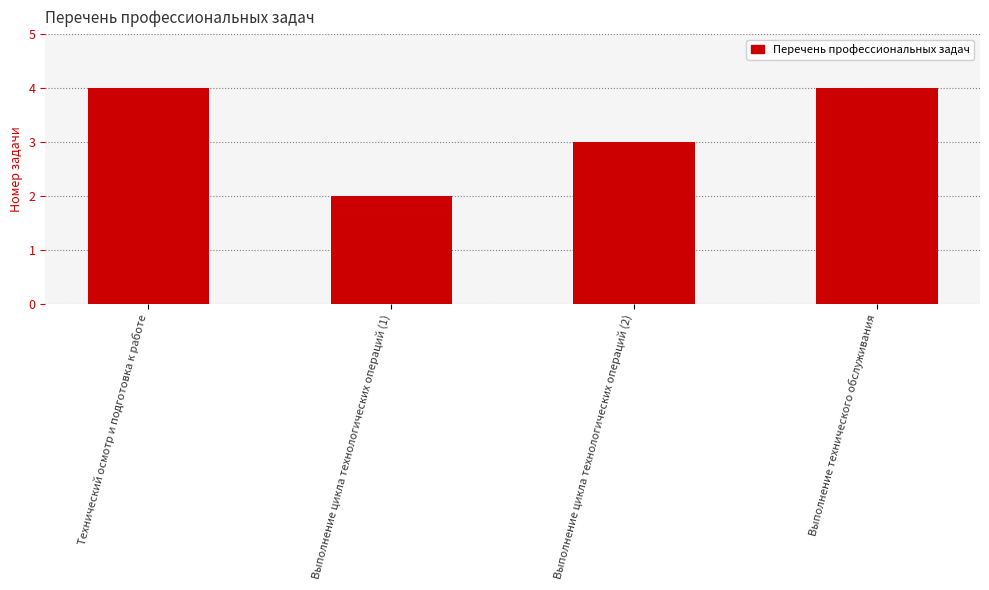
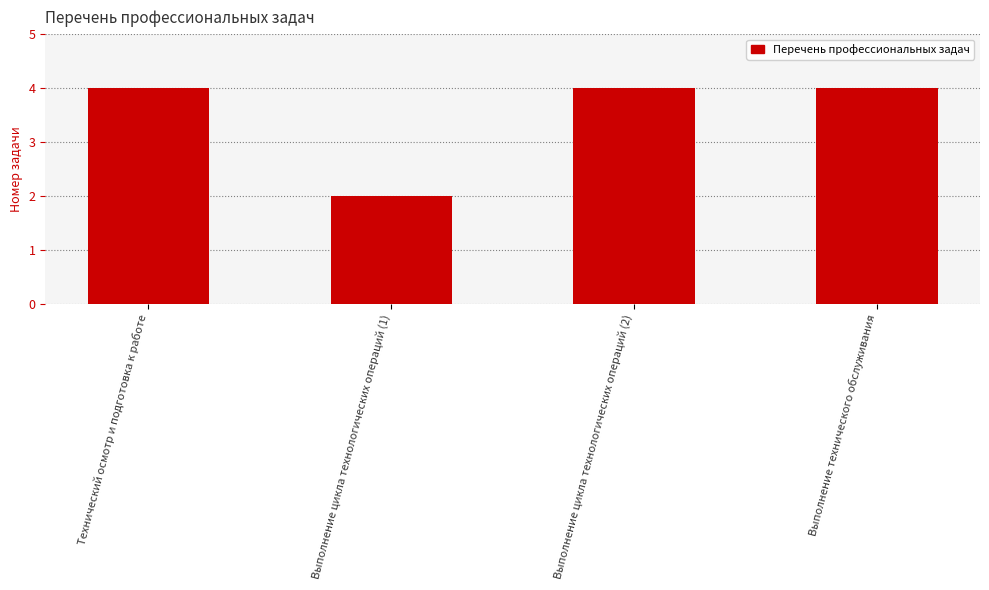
Выполнение цикла технологических операций (2): 3 -> 4
